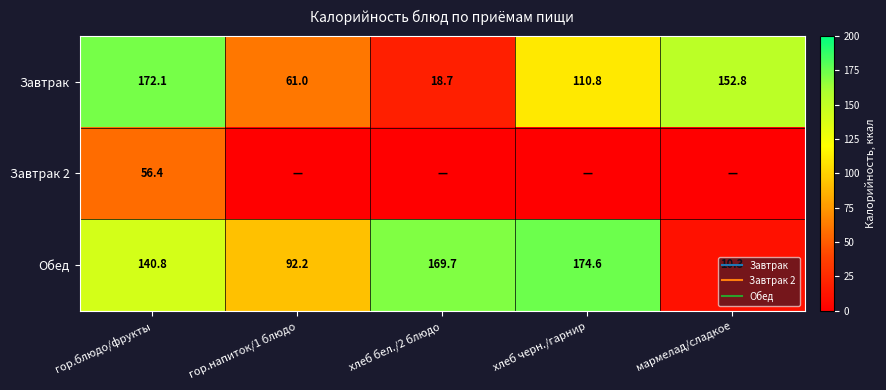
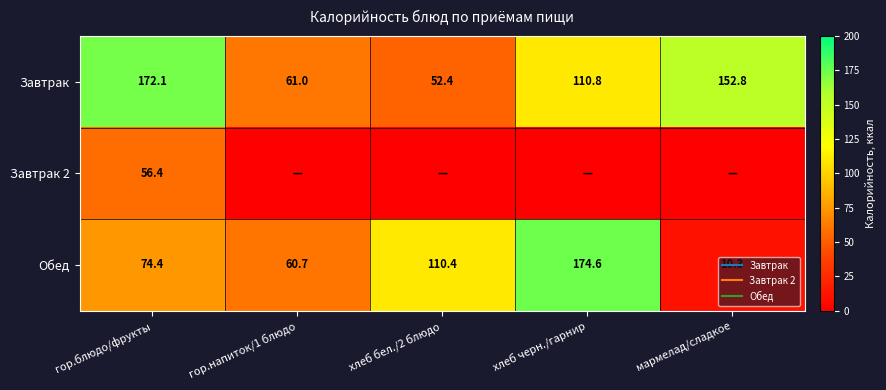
Завтрак, хлеб бел./2 блюдо: 18.7 -> 52.4
Обед, гор.блюдо/фрукты: 140.8 -> 74.4
Обед, гор.напиток/1 блюдо: 92.2 -> 60.7
Обед, хлеб бел./2 блюдо: 169.7 -> 110.4
